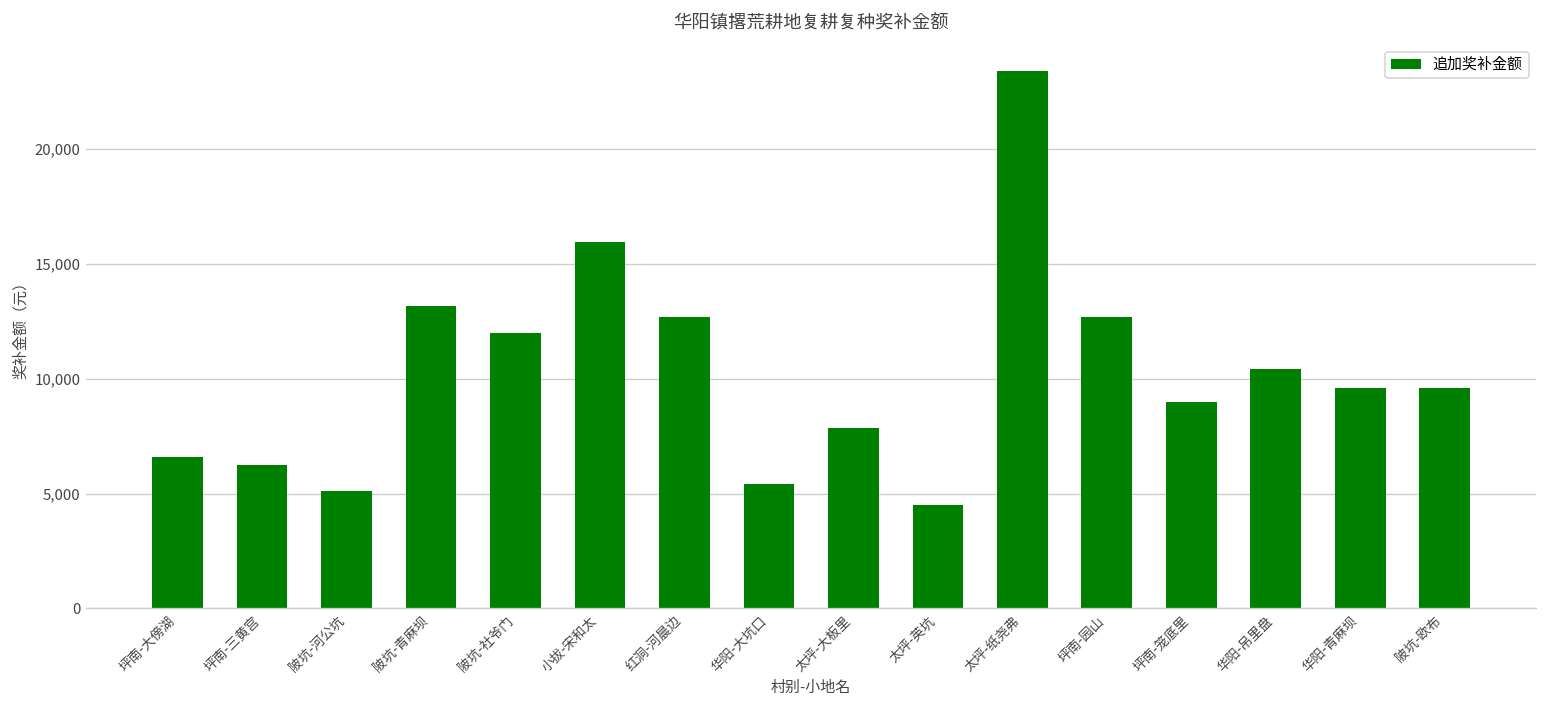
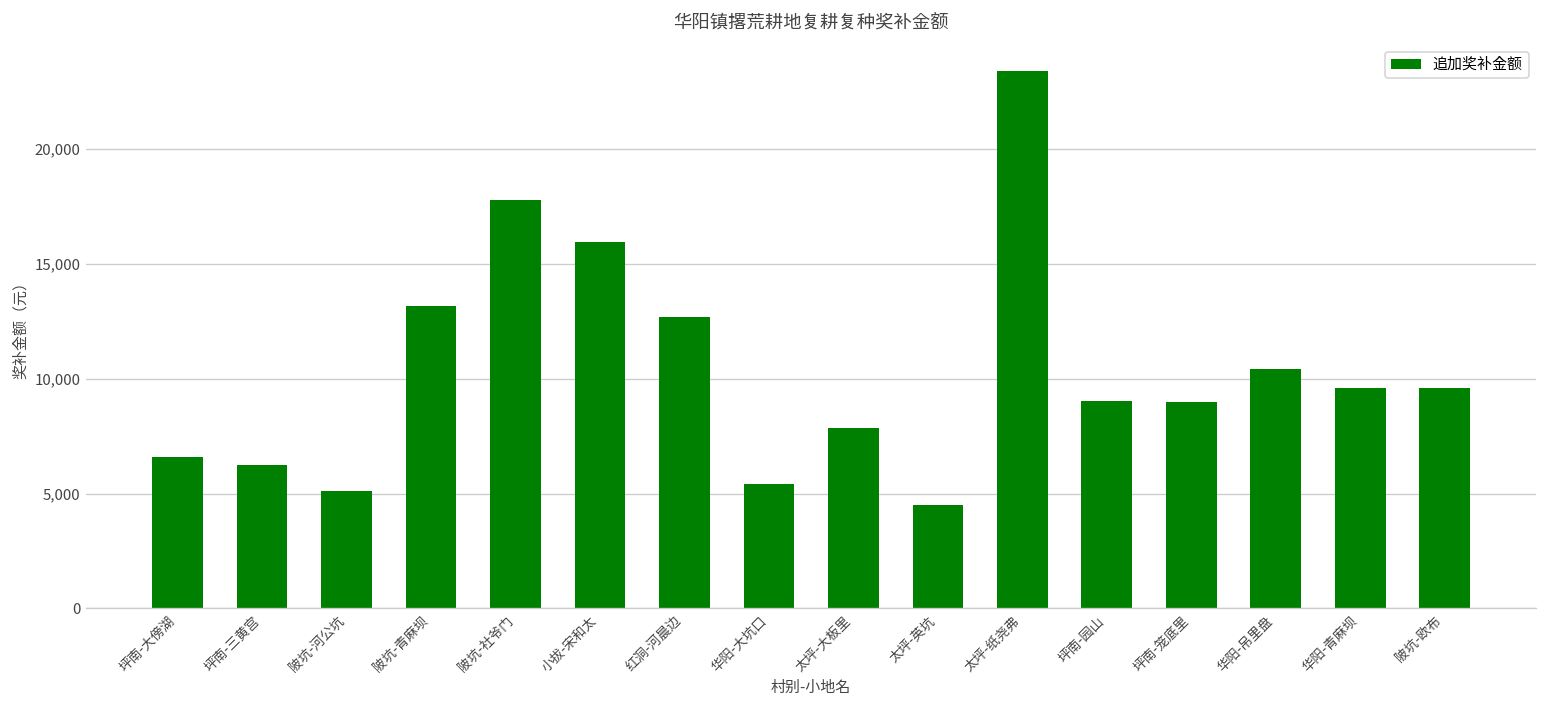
陂坑-社爷门: 12,000 -> 17,800
坪南-园山: 12,700 -> 9,000
